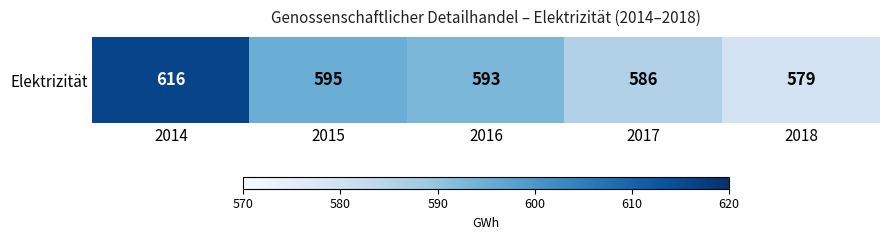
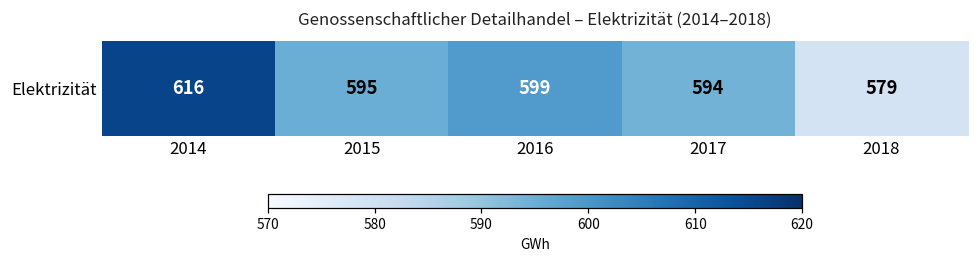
Elektrizität, 2016: 593 -> 599
Elektrizität, 2017: 586 -> 594
